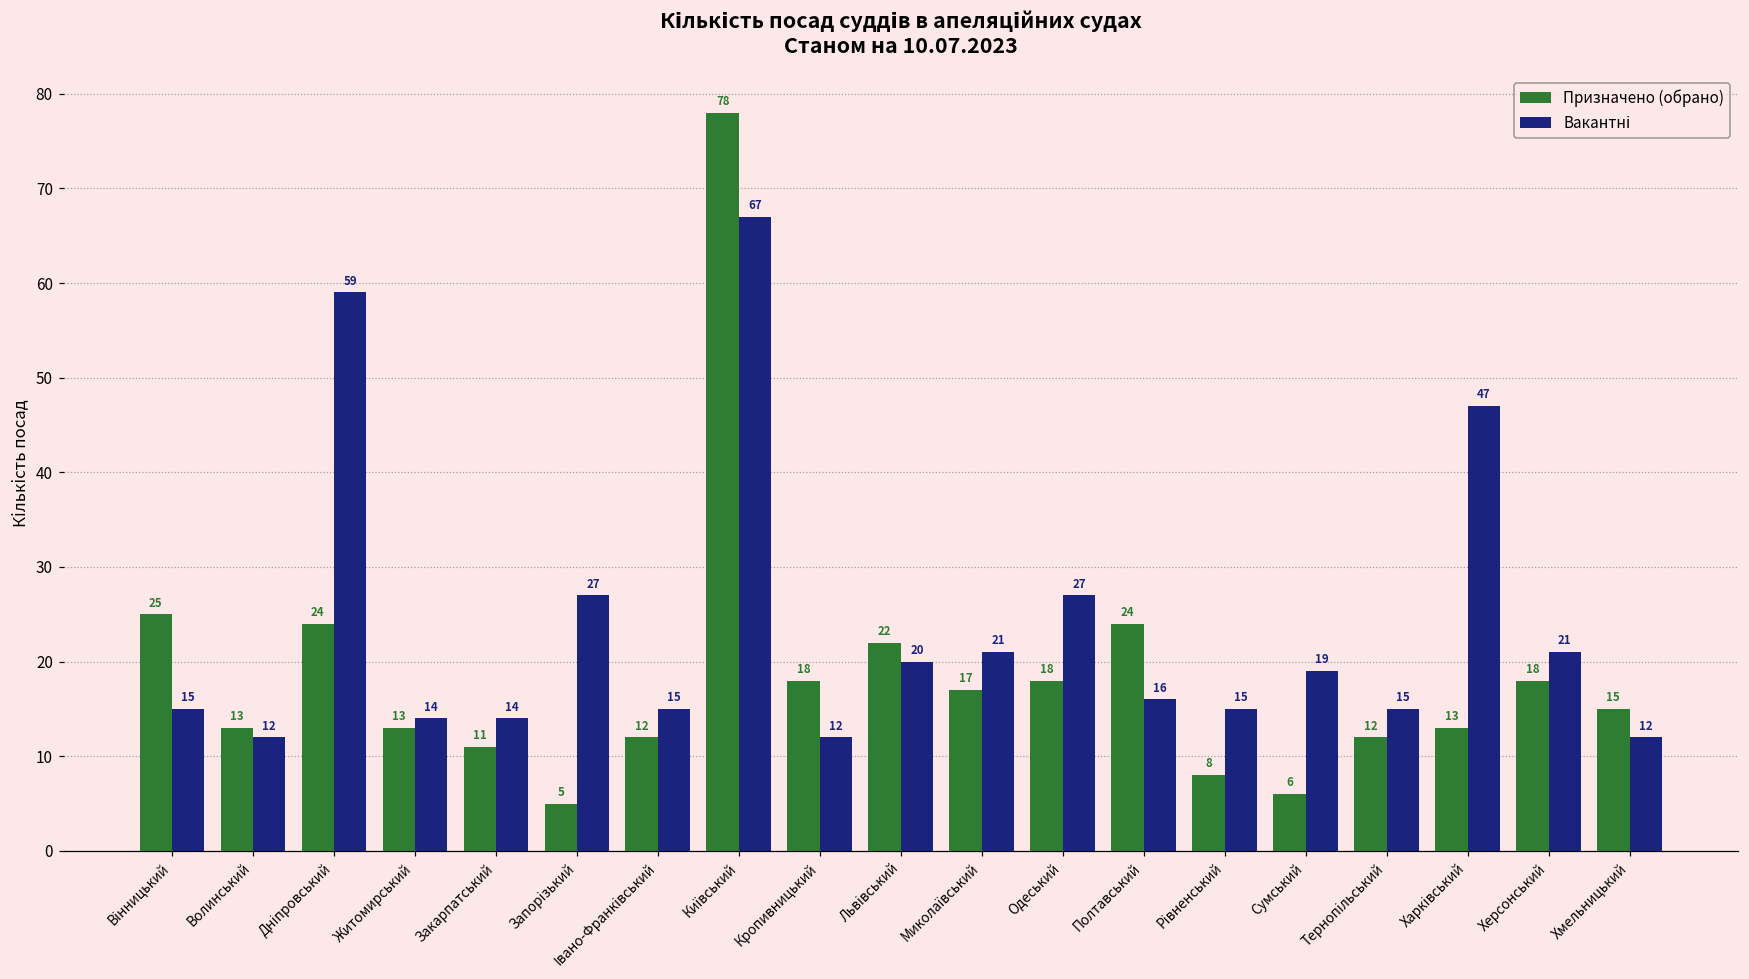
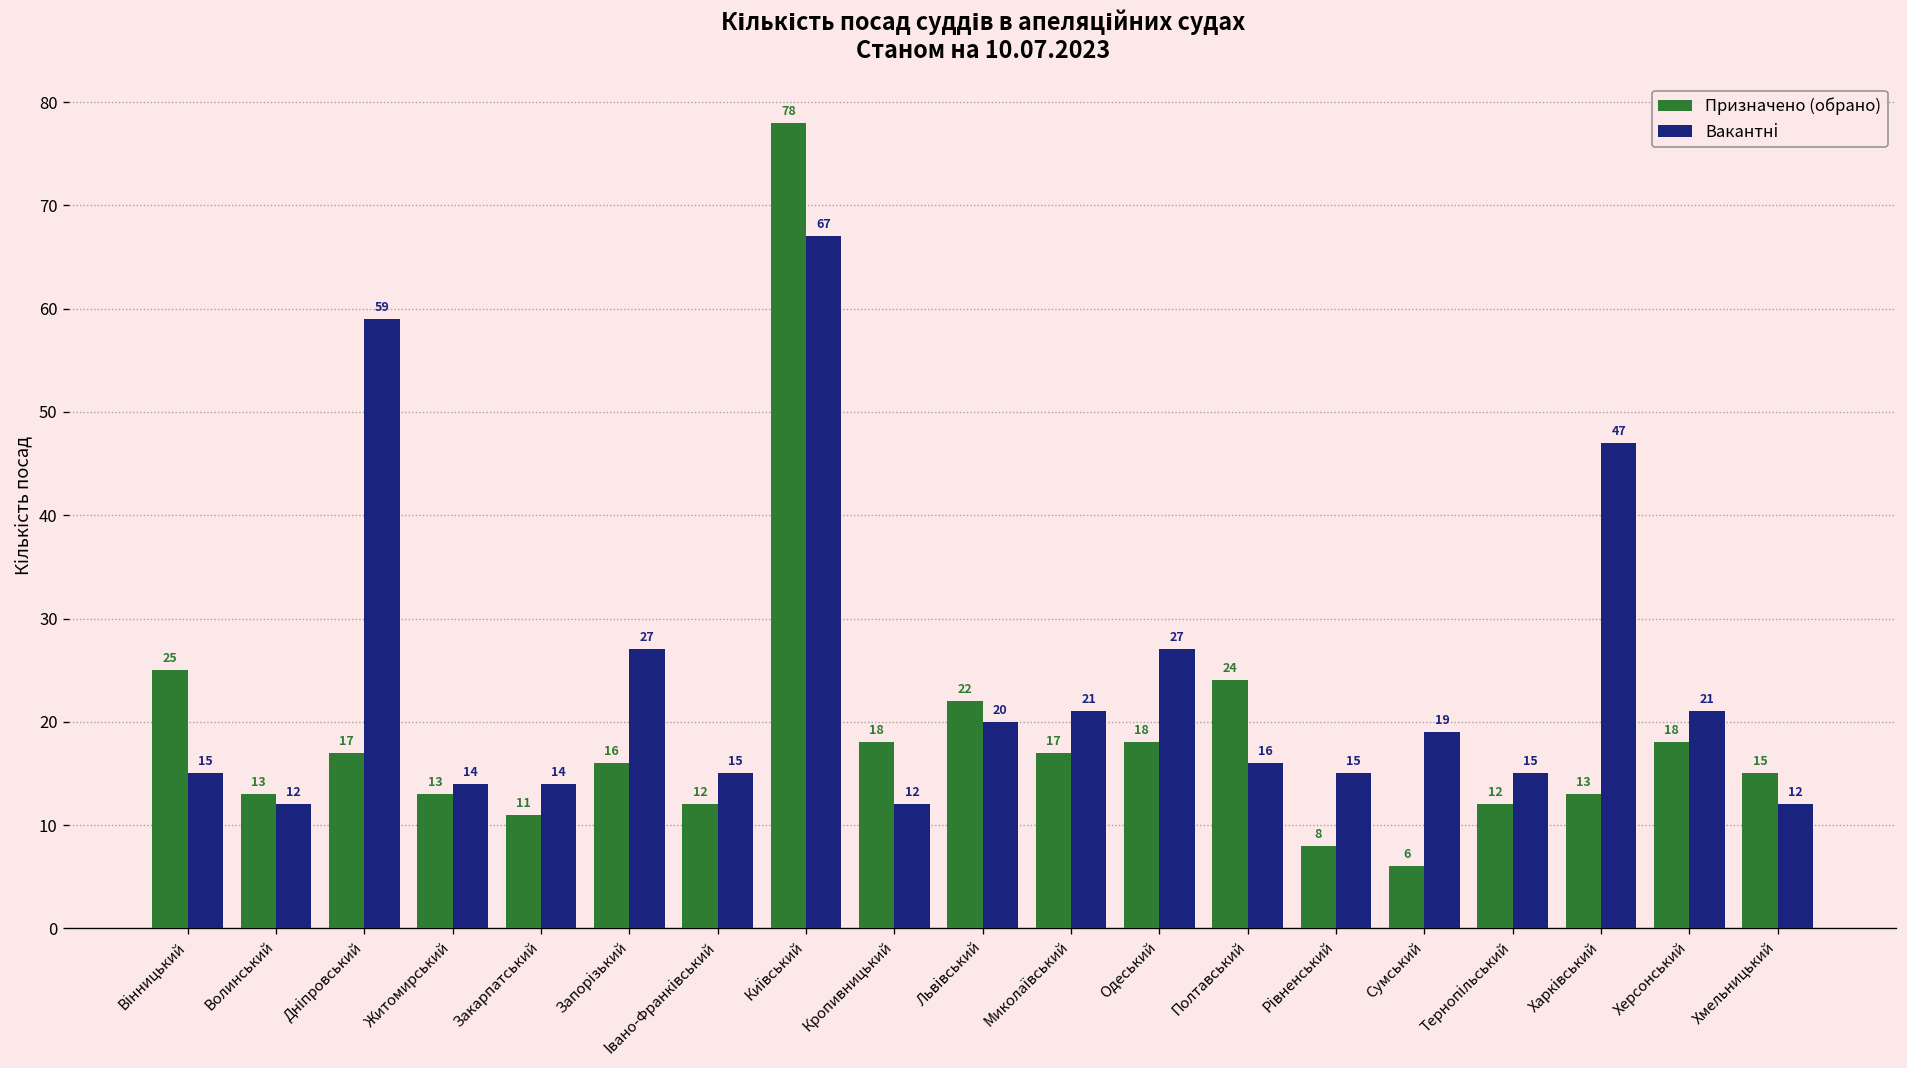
Призначено (обрано), Дніпровський: 24 -> 17
Призначено (обрано), Запорізький: 5 -> 16
